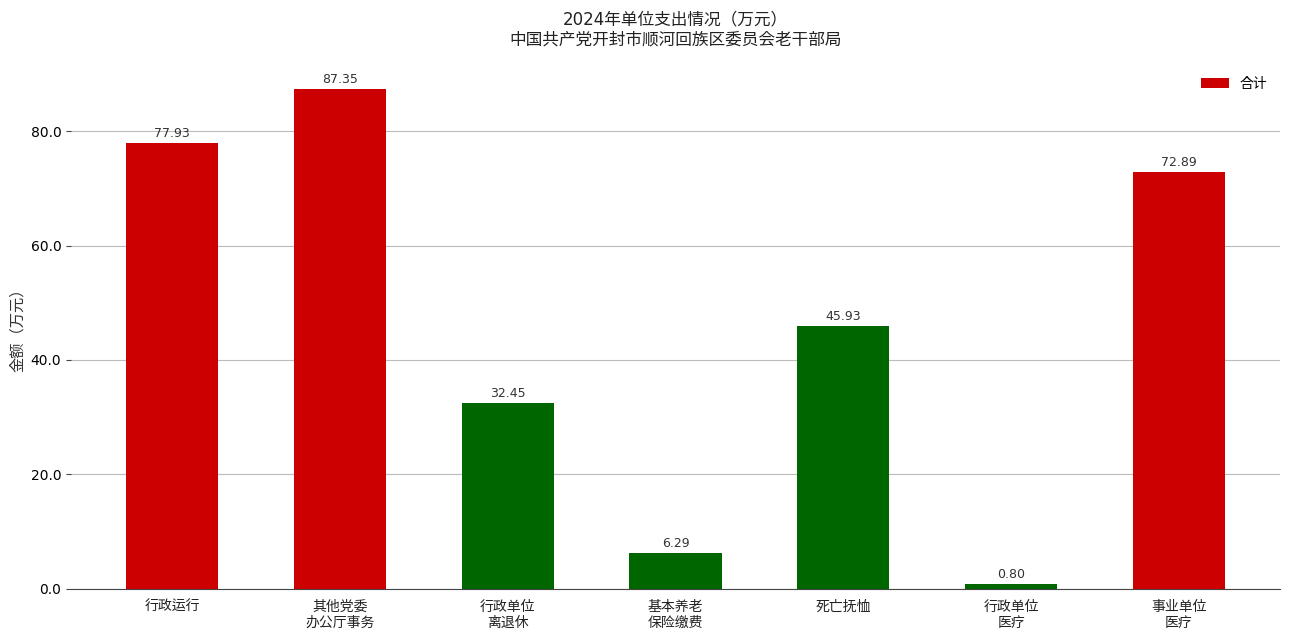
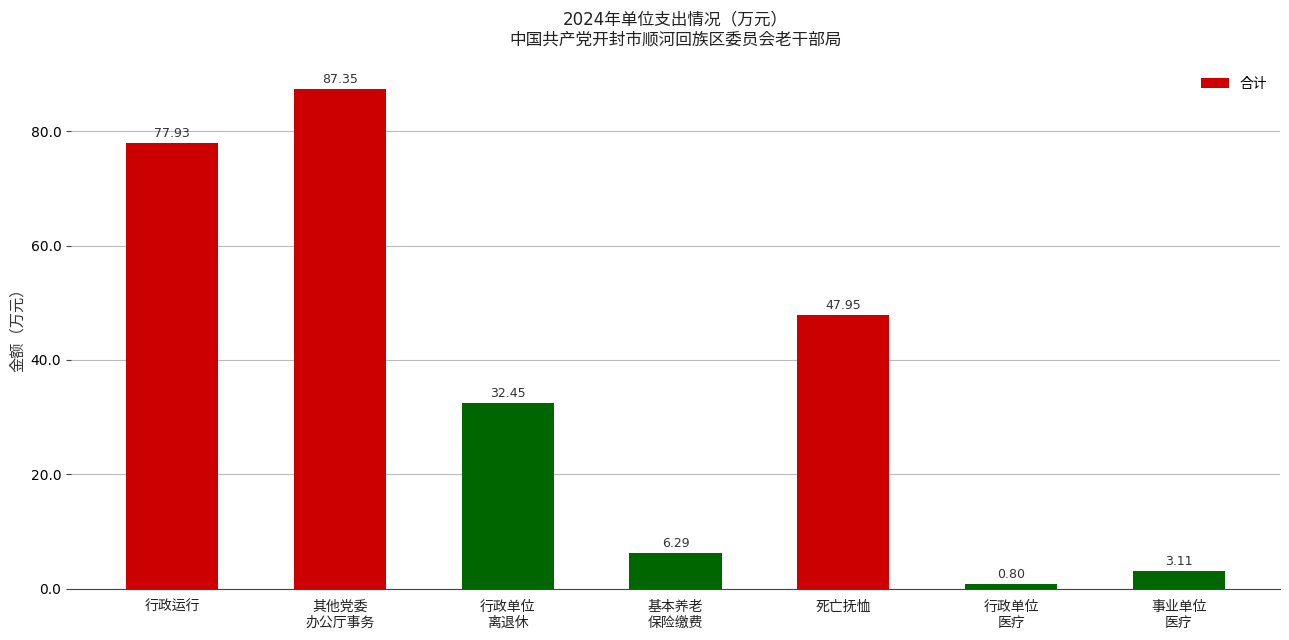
死亡抚恤: 45.93 -> 47.95
事业单位 医疗: 72.89 -> 3.11
